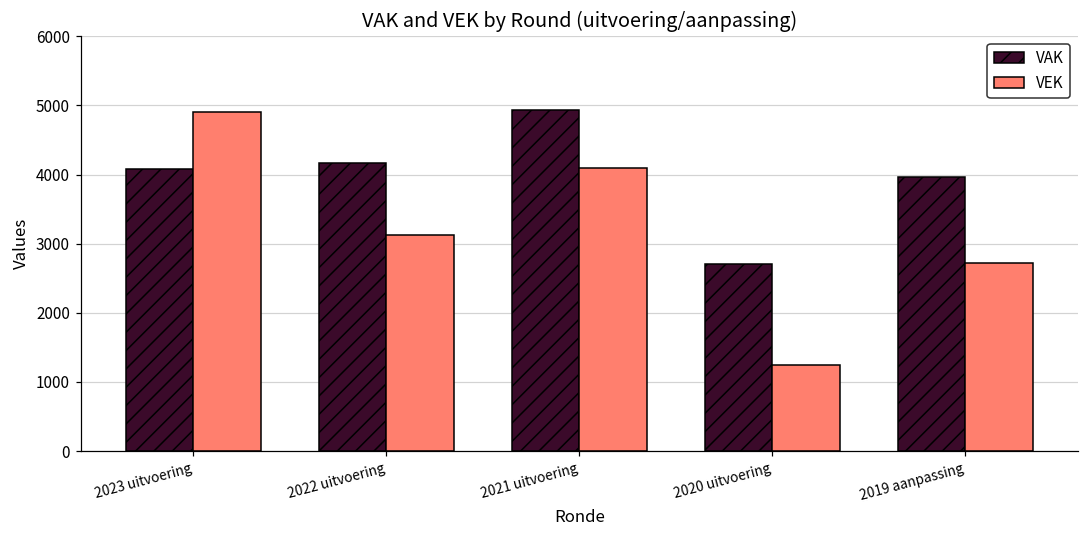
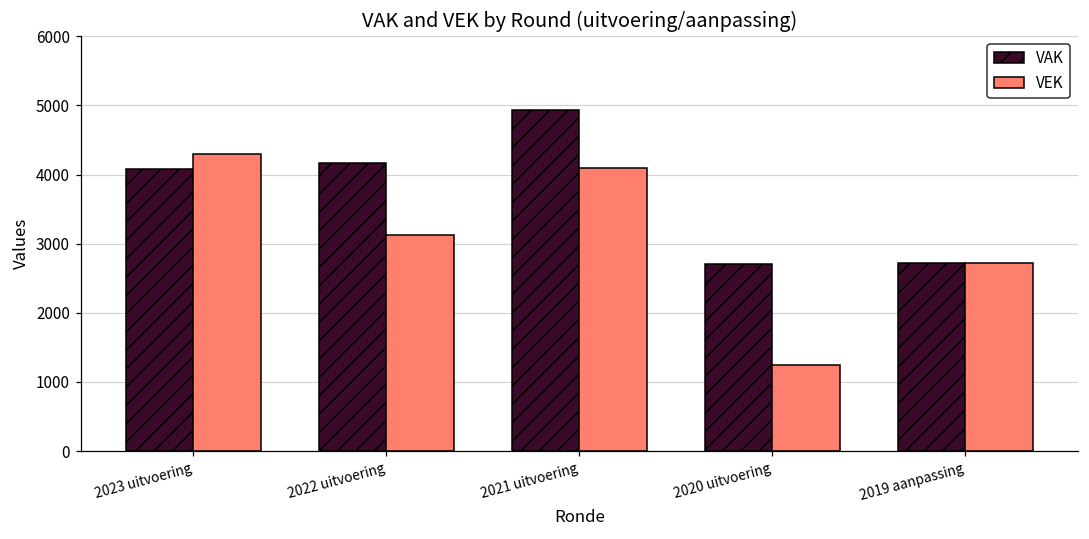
VEK, 2023 uitvoering: 4900 -> 4300
VAK, 2019 aanpassing: 4000 -> 2700
